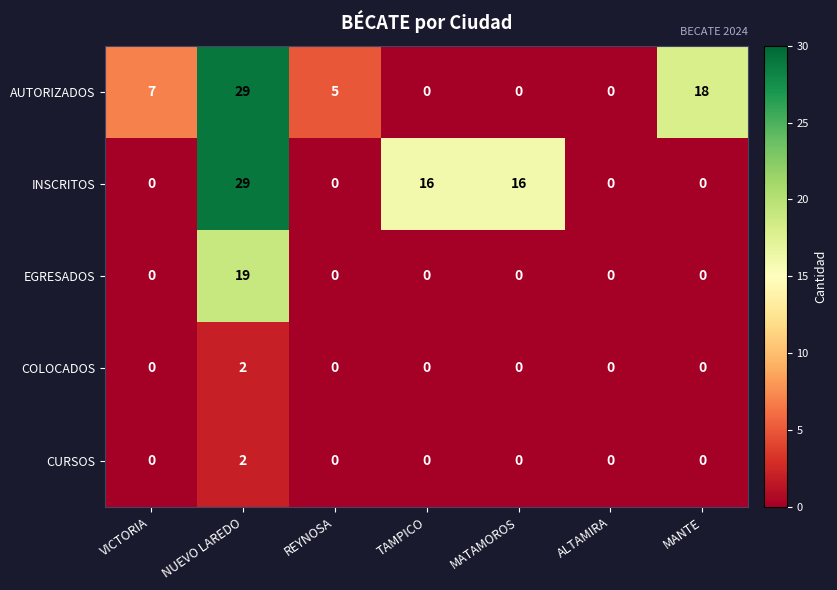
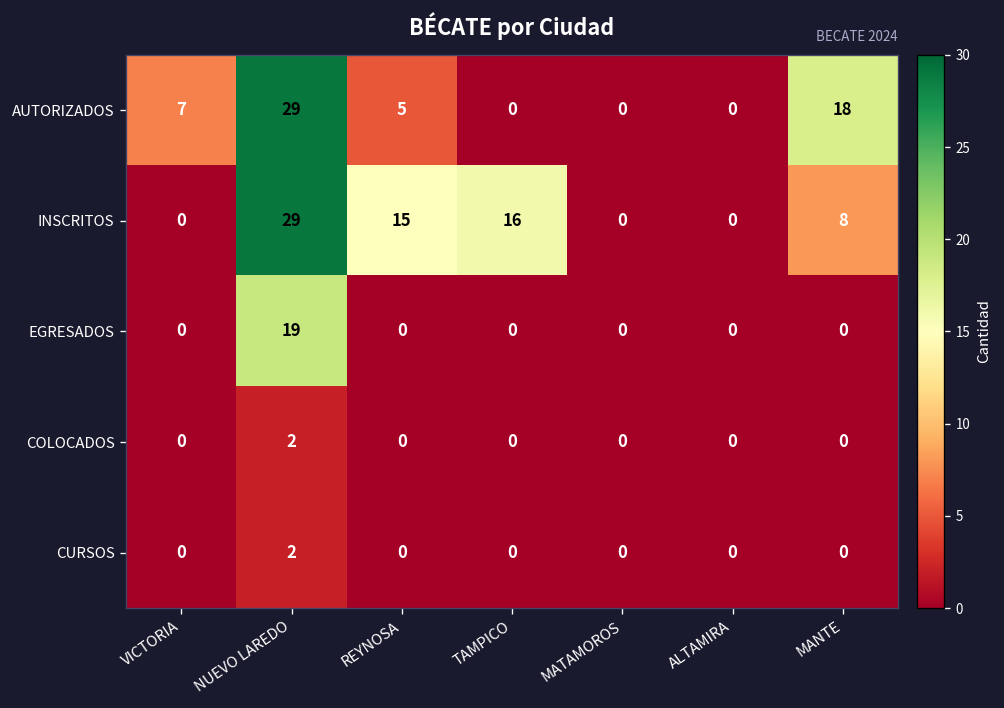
INSCRITOS, REYNOSA: 0 -> 15
INSCRITOS, MATAMOROS: 16 -> 0
INSCRITOS, MANTE: 0 -> 8
